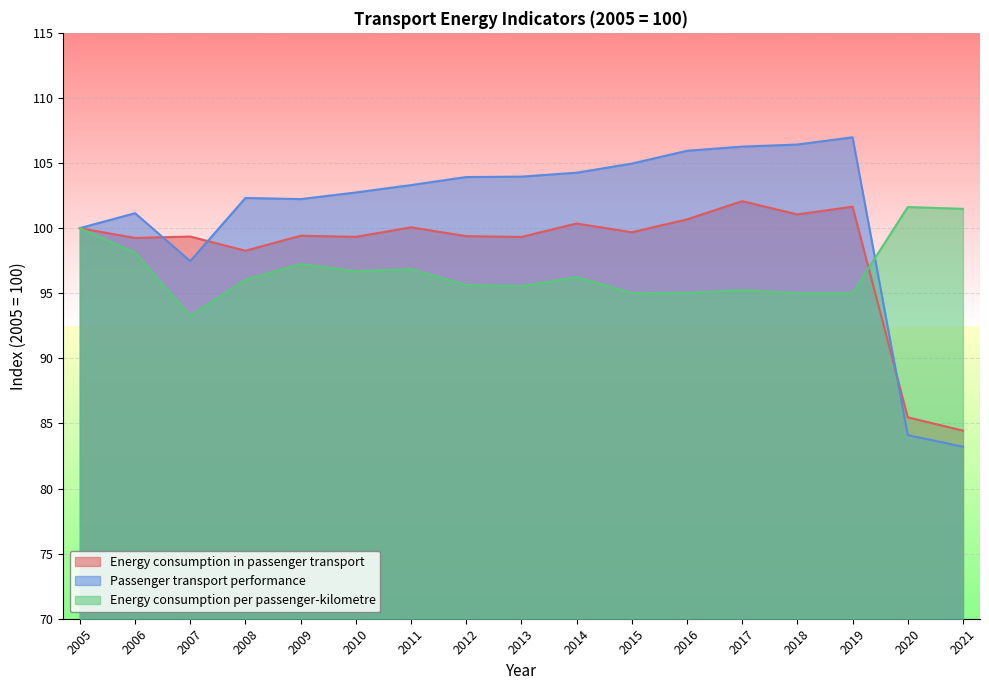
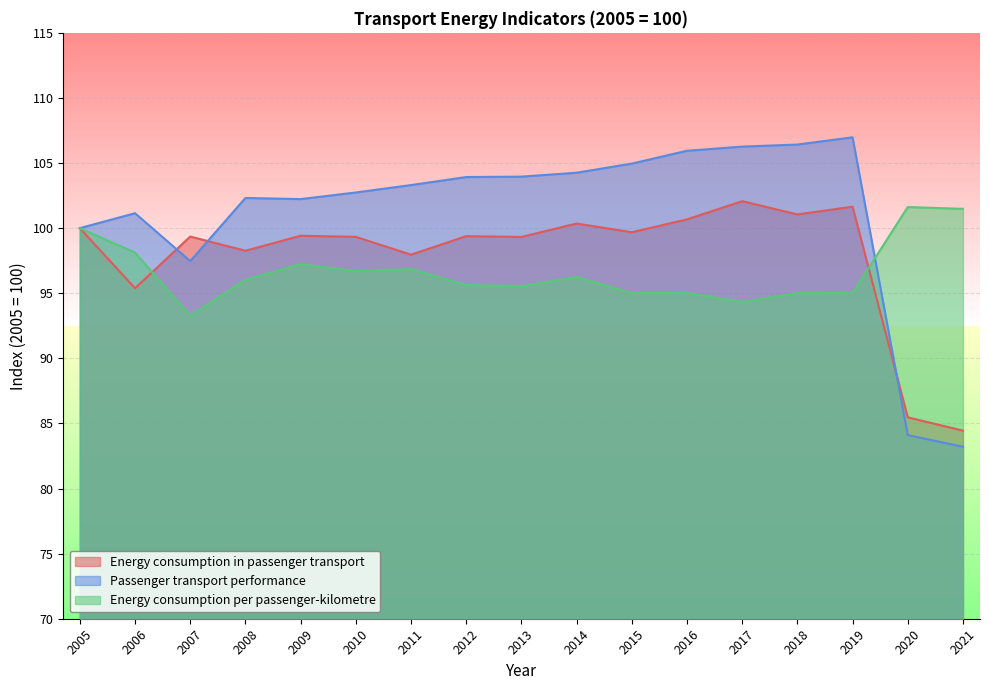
Energy consumption in passenger transport, 2006: 99.2 -> 95.4
Energy consumption in passenger transport, 2011: 100.1 -> 98.0
Energy consumption per passenger-kilometre, 2017: 95.2 -> 94.3
